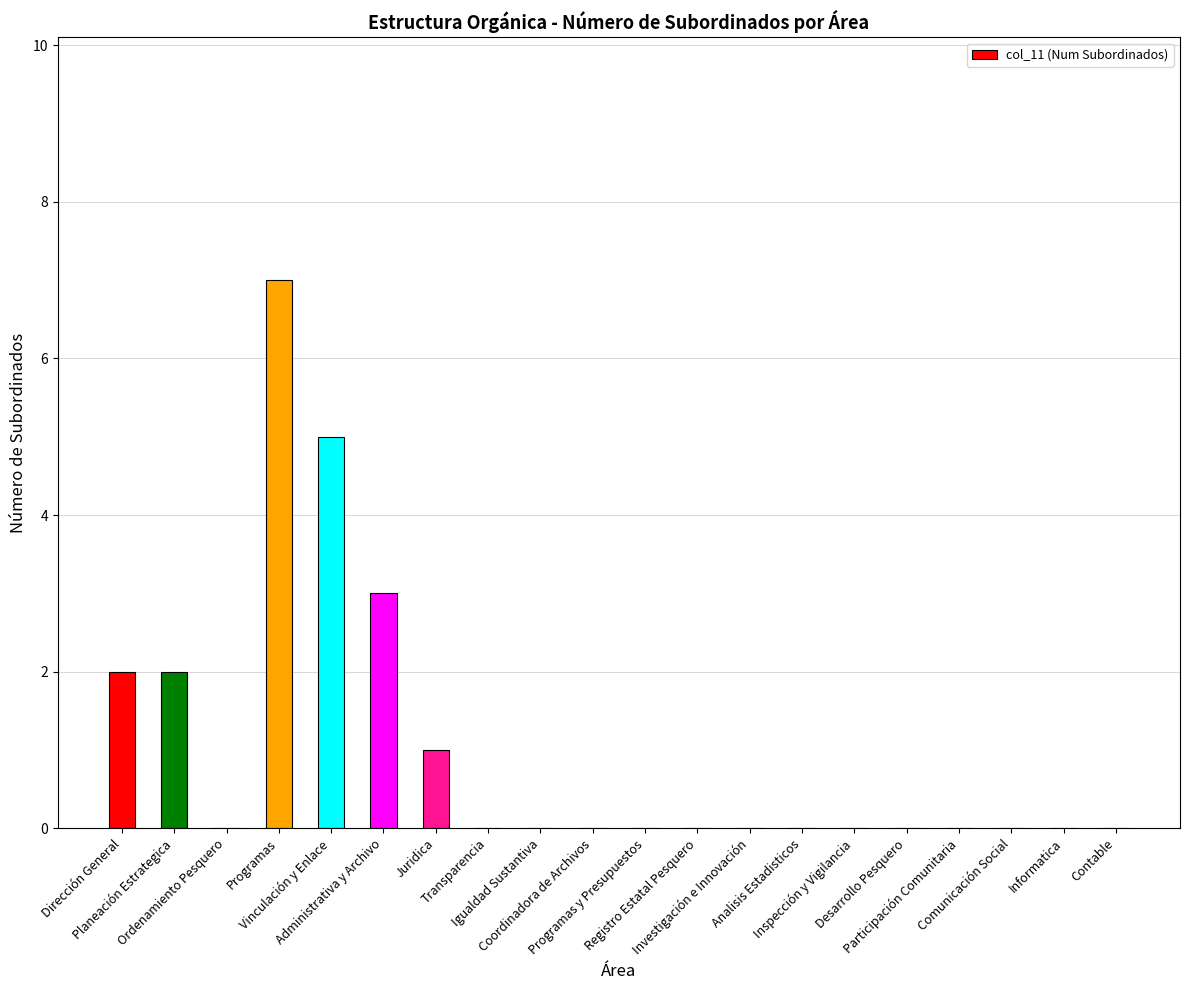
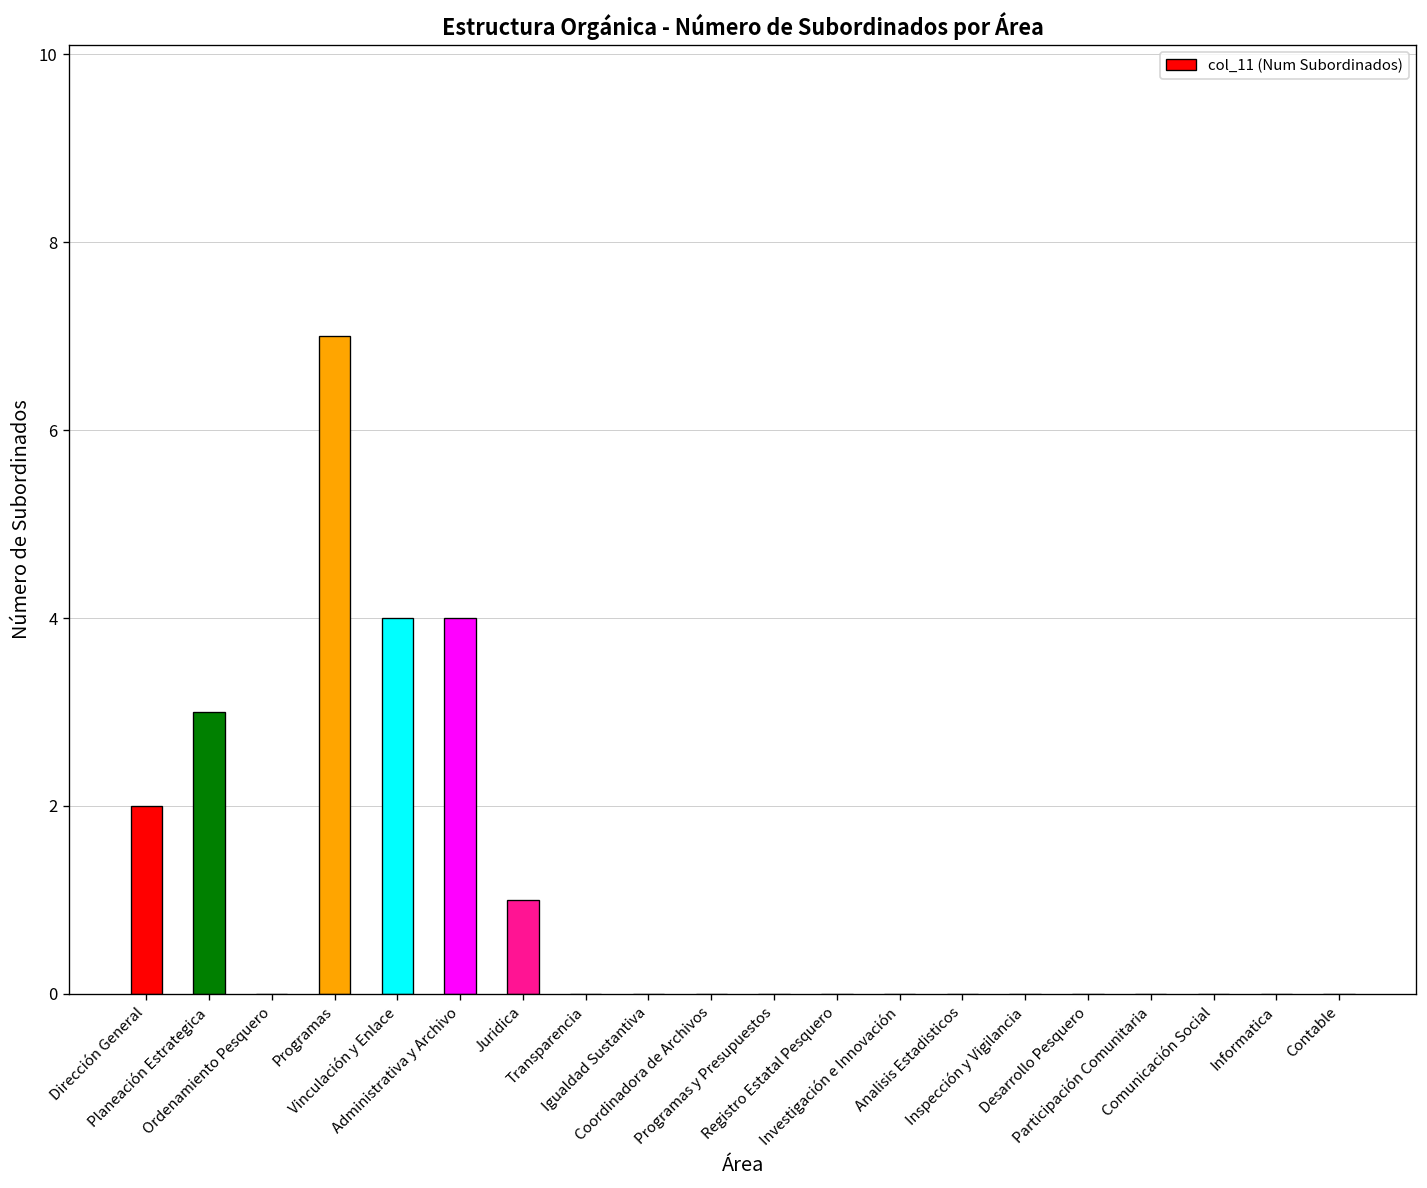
Planeación Estrategica: 2 -> 3
Vinculación y Enlace: 5 -> 4
Administrativa y Archivo: 3 -> 4
